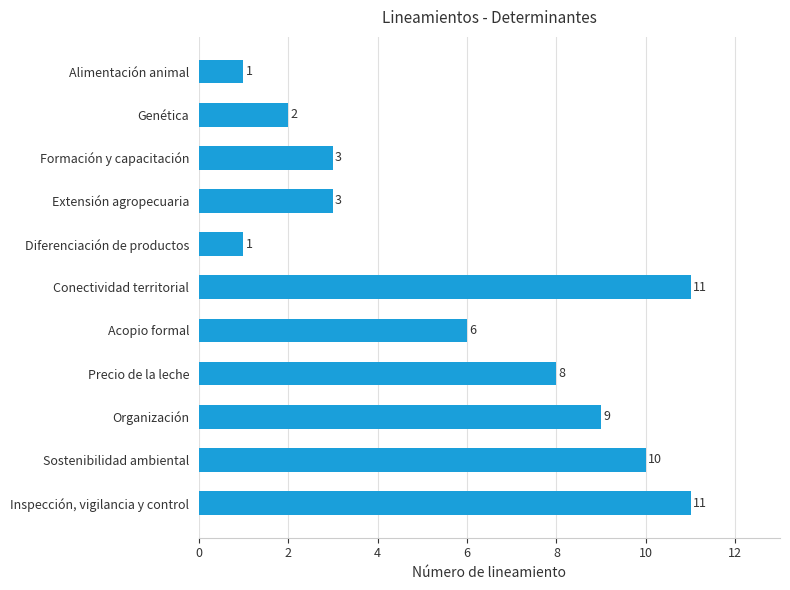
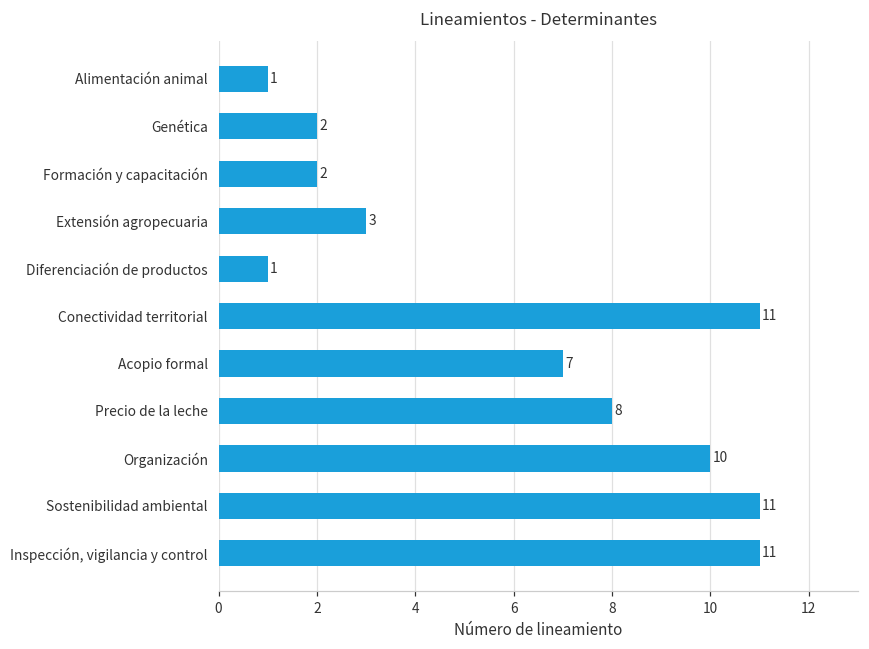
Formación y capacitación: 3 -> 2
Acopio formal: 6 -> 7
Organización: 9 -> 10
Sostenibilidad ambiental: 10 -> 11
